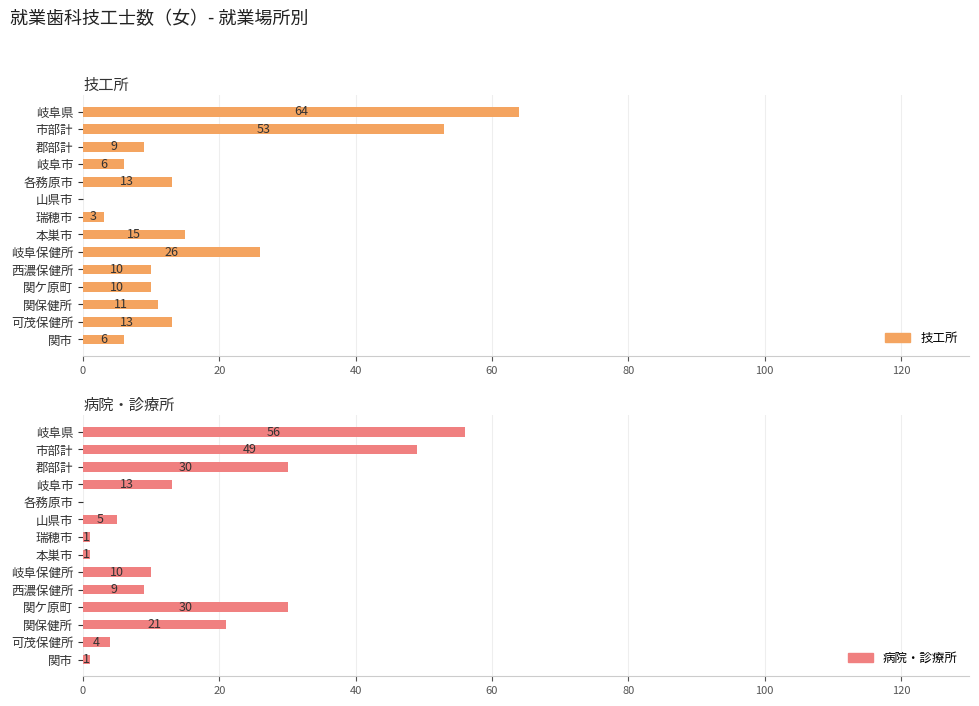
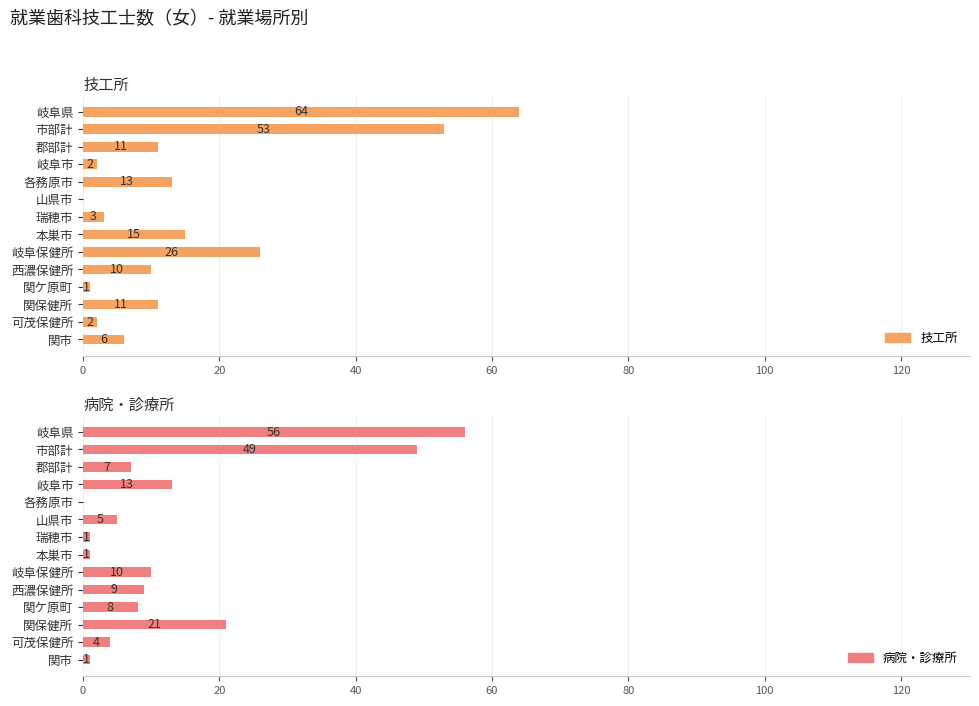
技工所, 郡部計: 9 -> 11
技工所, 岐阜市: 6 -> 2
技工所, 関ケ原町: 10 -> 1
技工所, 可茂保健所: 13 -> 2
病院・診療所, 郡部計: 30 -> 7
病院・診療所, 関ケ原町: 30 -> 8
